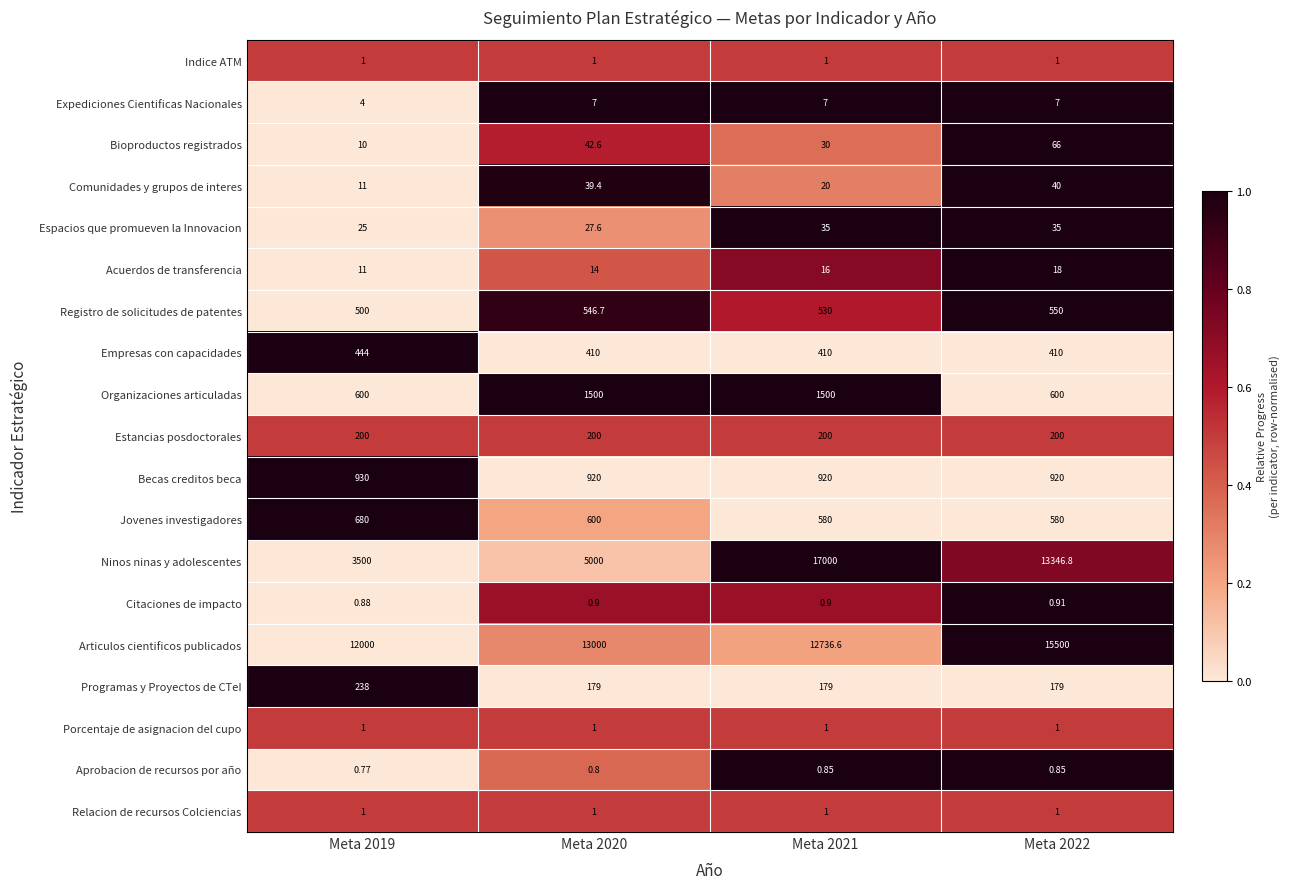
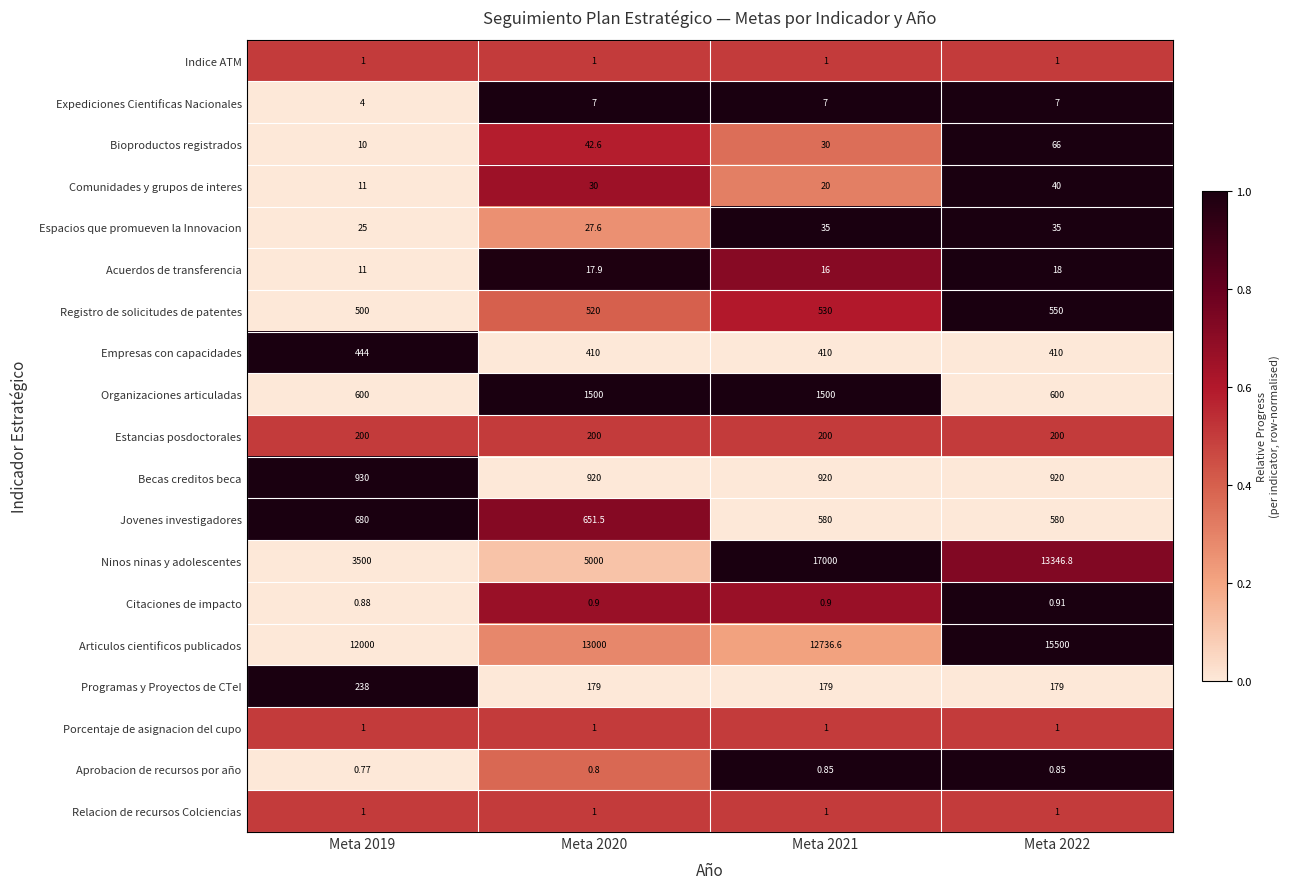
Comunidades y grupos de interes, Meta 2020: 39.4 -> 30
Acuerdos de transferencia, Meta 2020: 14 -> 17.9
Registro de solicitudes de patentes, Meta 2020: 546.7 -> 520
Jovenes investigadores, Meta 2020: 600 -> 651.5
